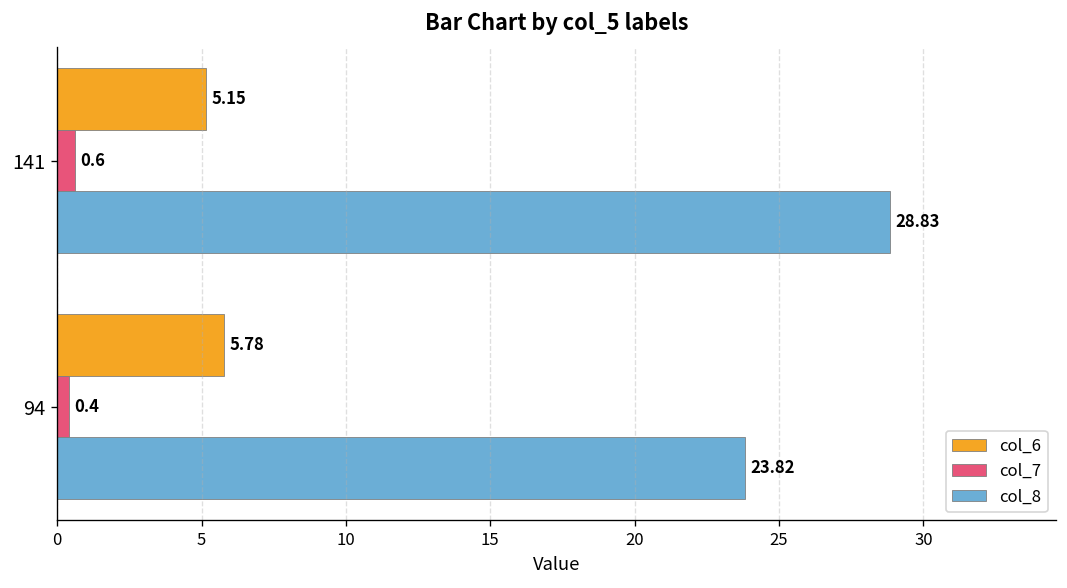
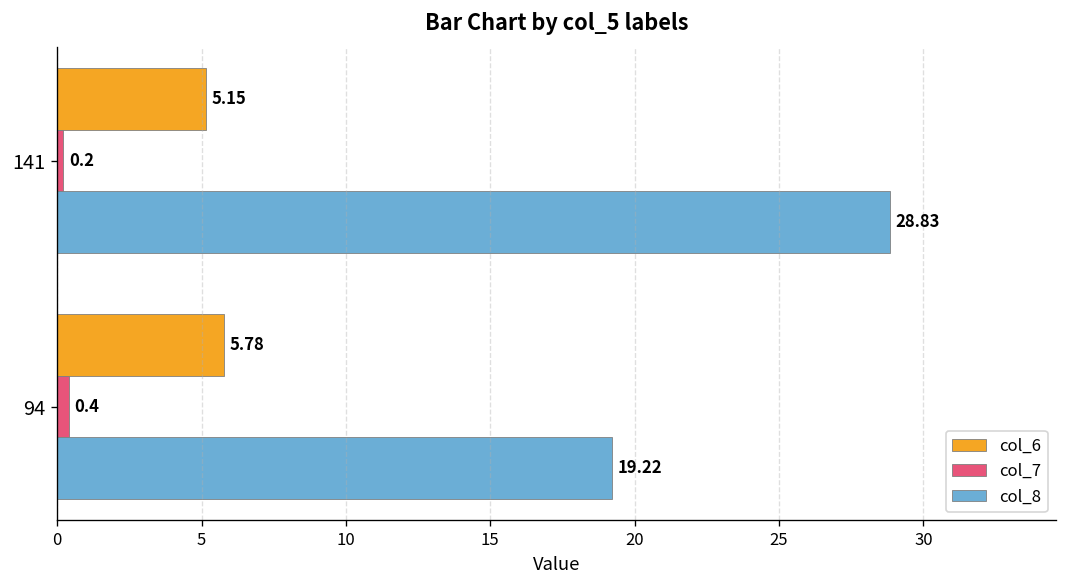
col_7, 141: 0.6 -> 0.2
col_8, 94: 23.82 -> 19.22
